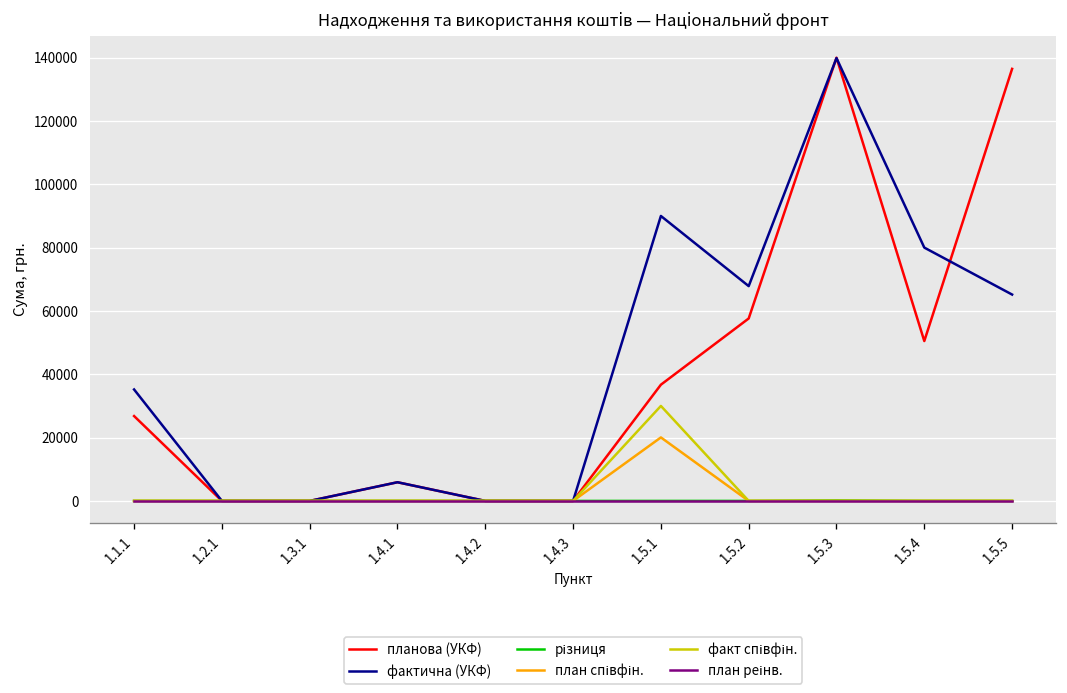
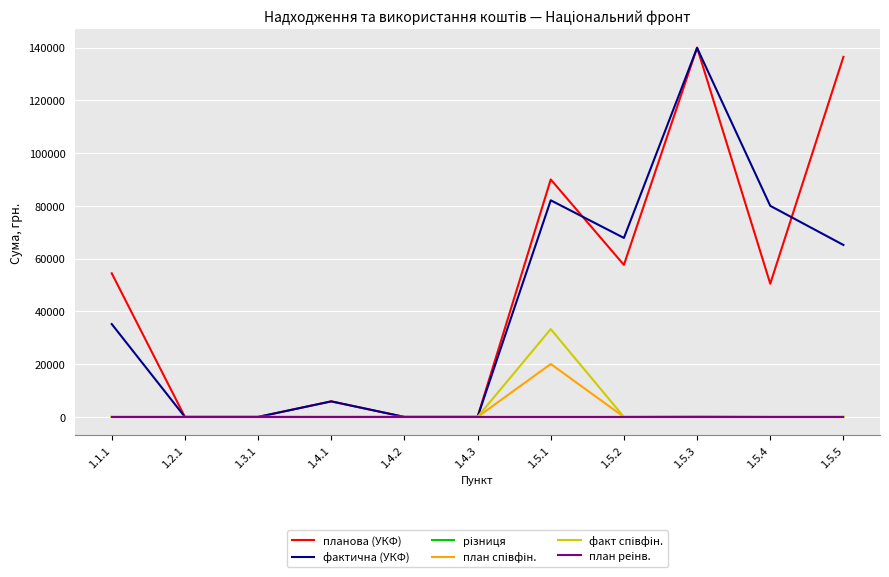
планова (УКФ), 1.1.1: 27000 -> 54000
планова (УКФ), 1.5.1: 37000 -> 90000
фактична (УКФ), 1.5.1: 90000 -> 82000
факт співфін., 1.5.1: 30000 -> 33000
